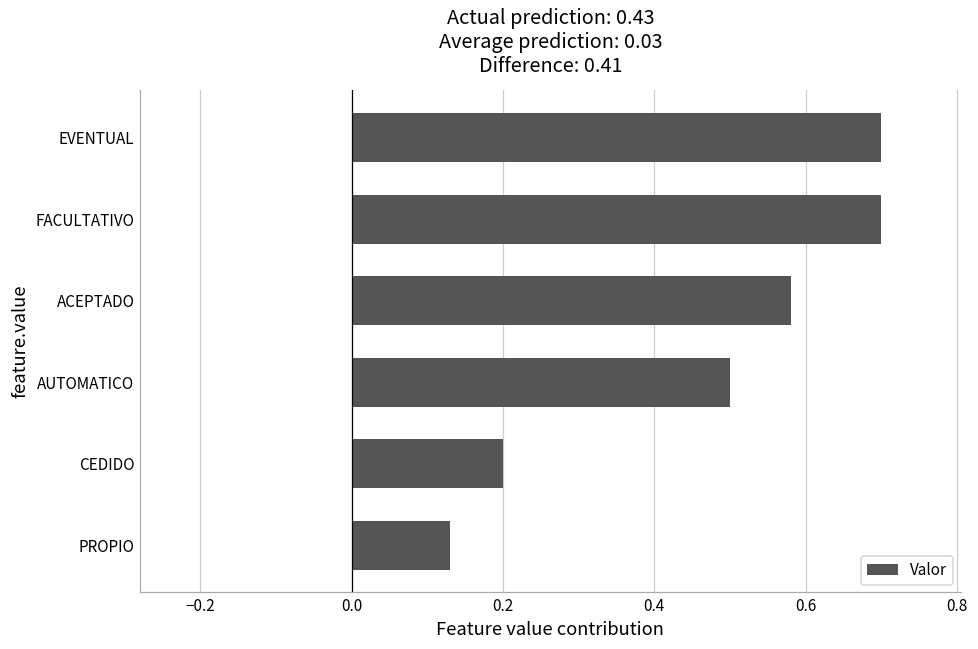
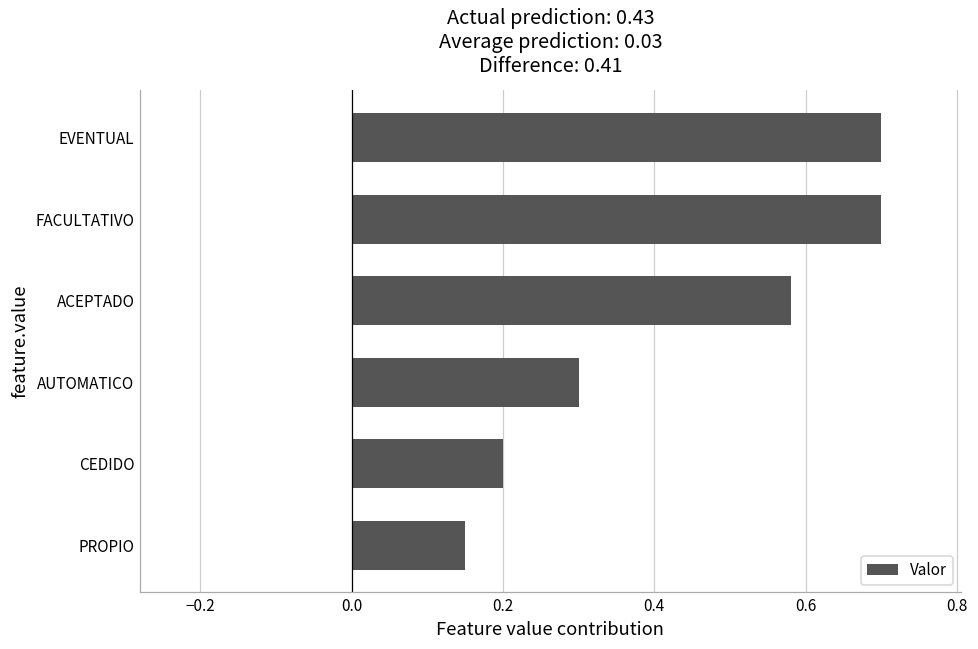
AUTOMATICO: 0.5 -> 0.3
PROPIO: 0.13 -> 0.15
